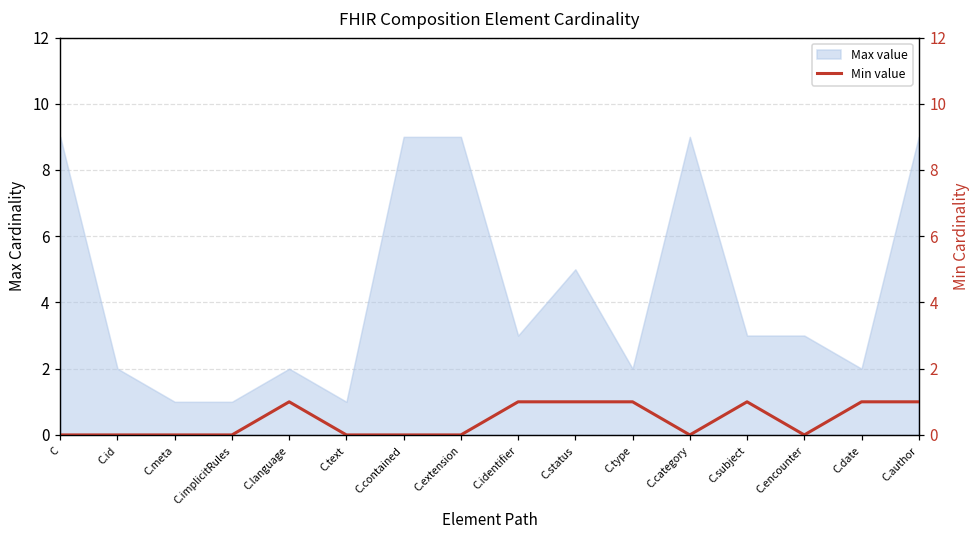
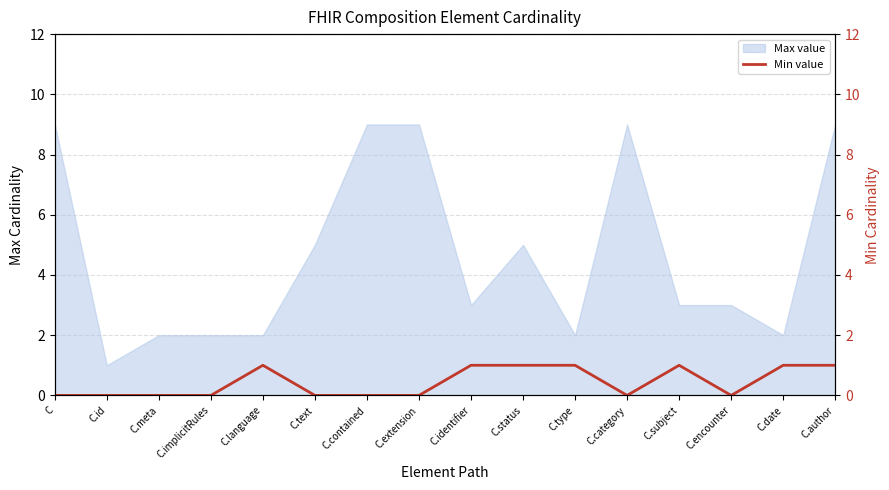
Max value, C.id: 2 -> 1
Max value, C.meta: 1 -> 2
Max value, C.implicitRules: 1 -> 2
Max value, C.text: 1 -> 5
